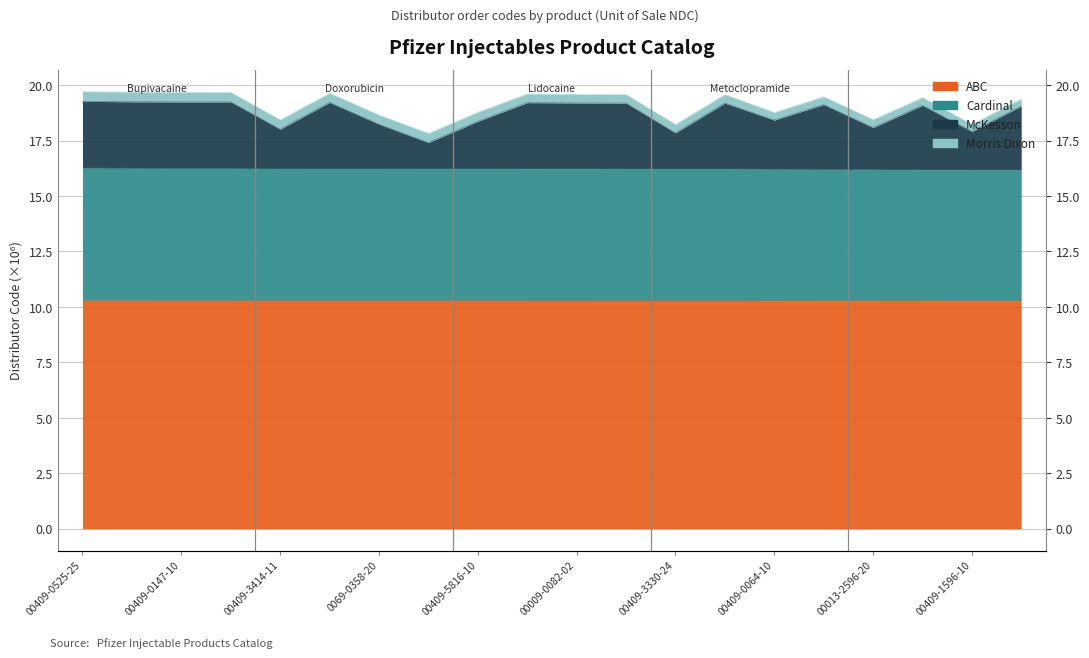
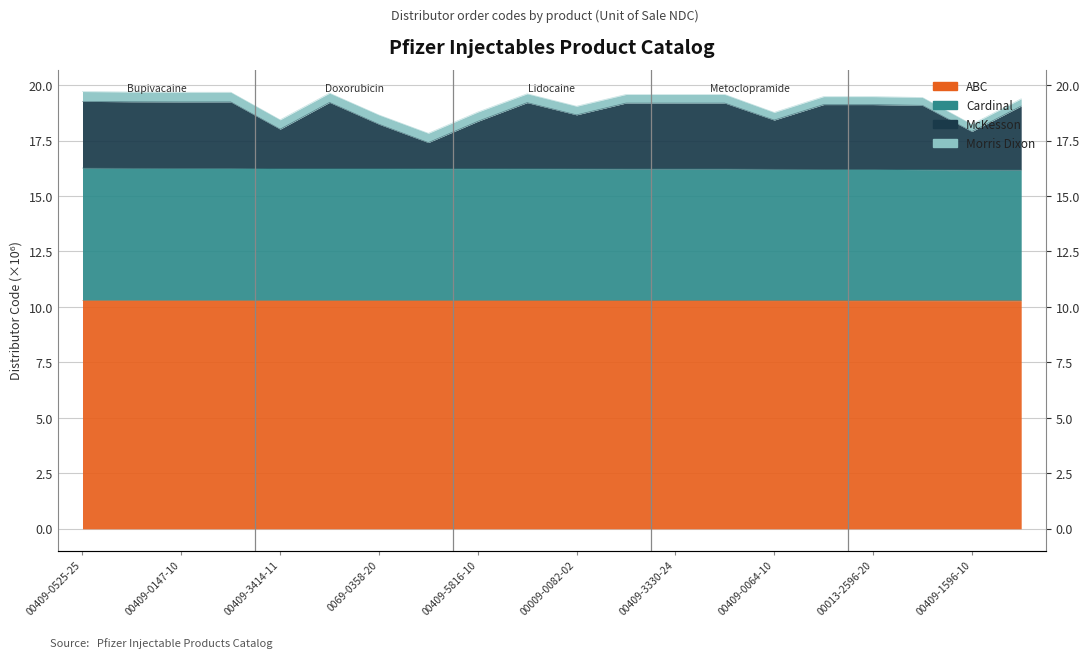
McKesson, 00009-0082-02: 3.0 -> 2.4
McKesson, 00409-3330-24: 1.6 -> 3.0
McKesson, 00013-2596-20: 1.9 -> 2.9
